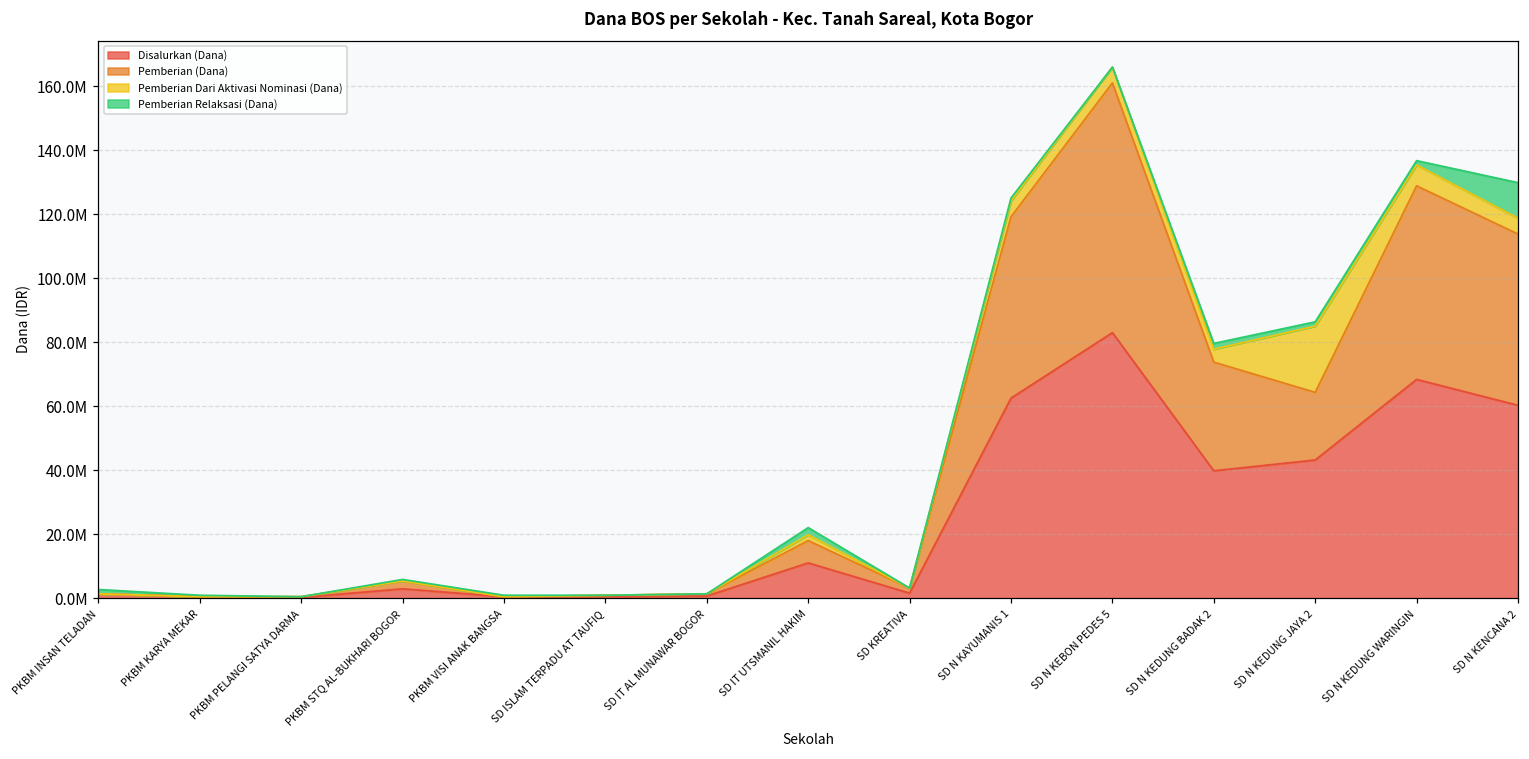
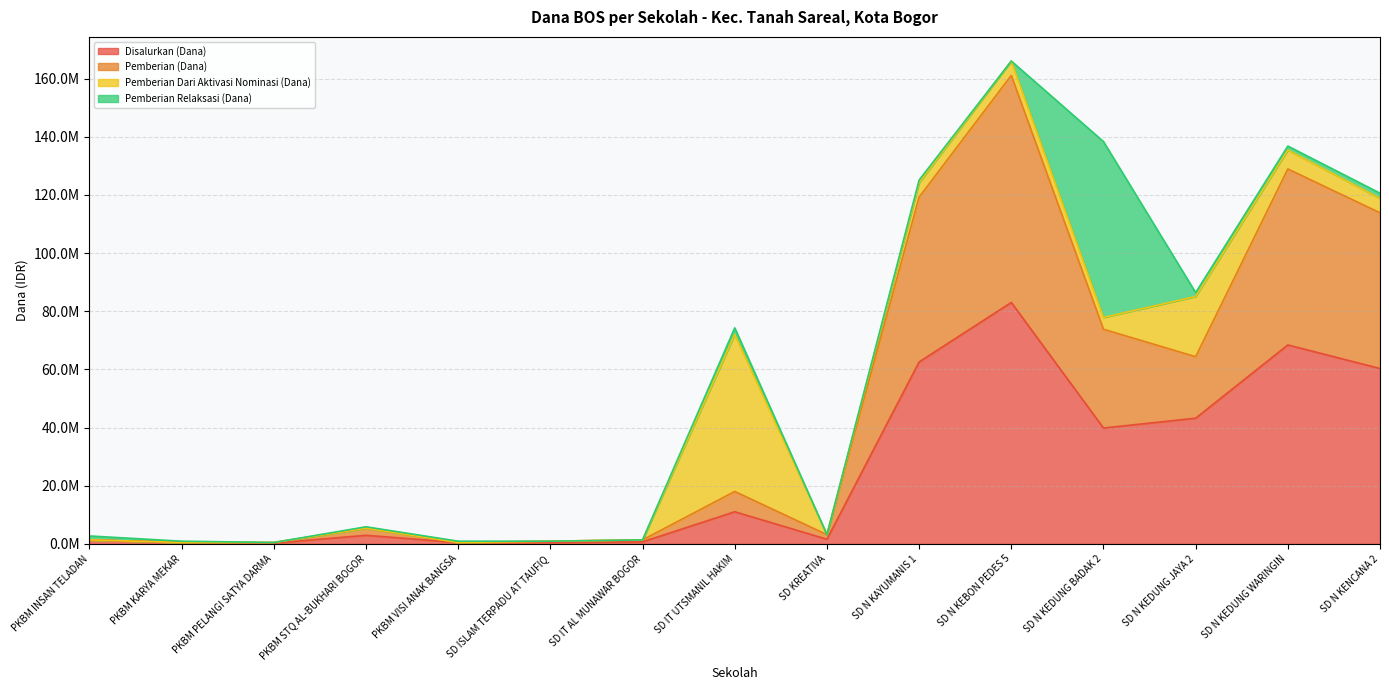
Pemberian Dari Aktivasi Nominasi (Dana), SD IT UTSMANIL HAKIM: 2000000 -> 54000000
Pemberian Relaksasi (Dana), SD N KEDUNG BADAK 2: 2000000 -> 60000000
Pemberian Relaksasi (Dana), SD N KENCANA 2: 11000000 -> 2000000
